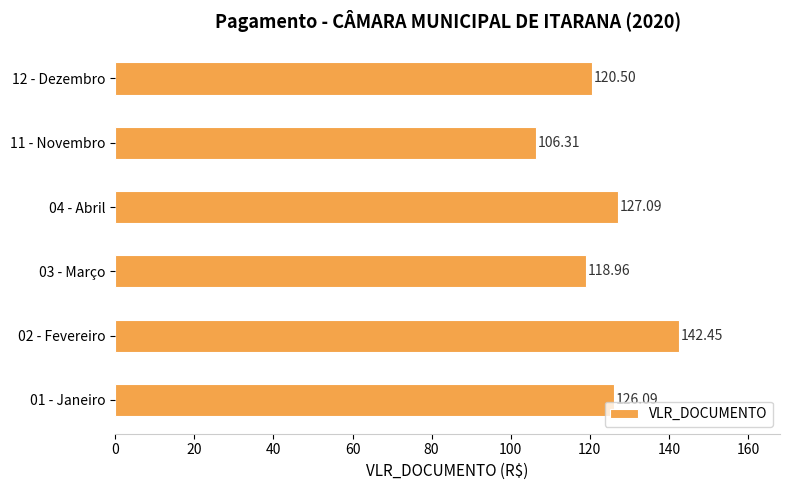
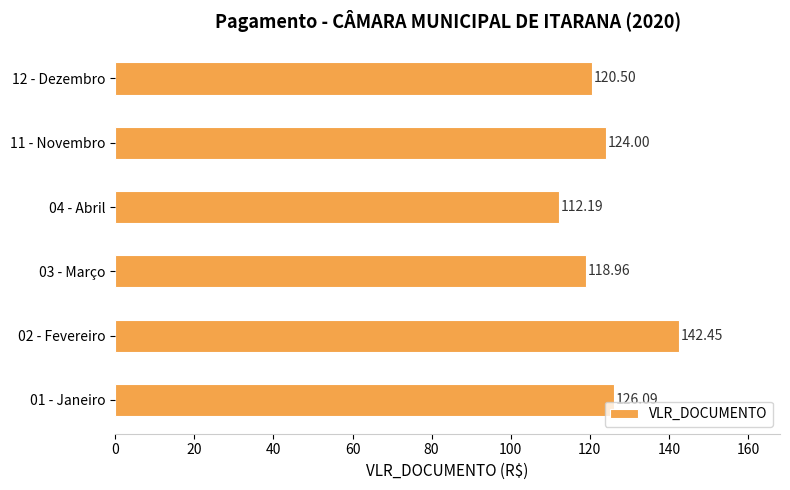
11 - Novembro: 106.31 -> 124.00
04 - Abril: 127.09 -> 112.19
